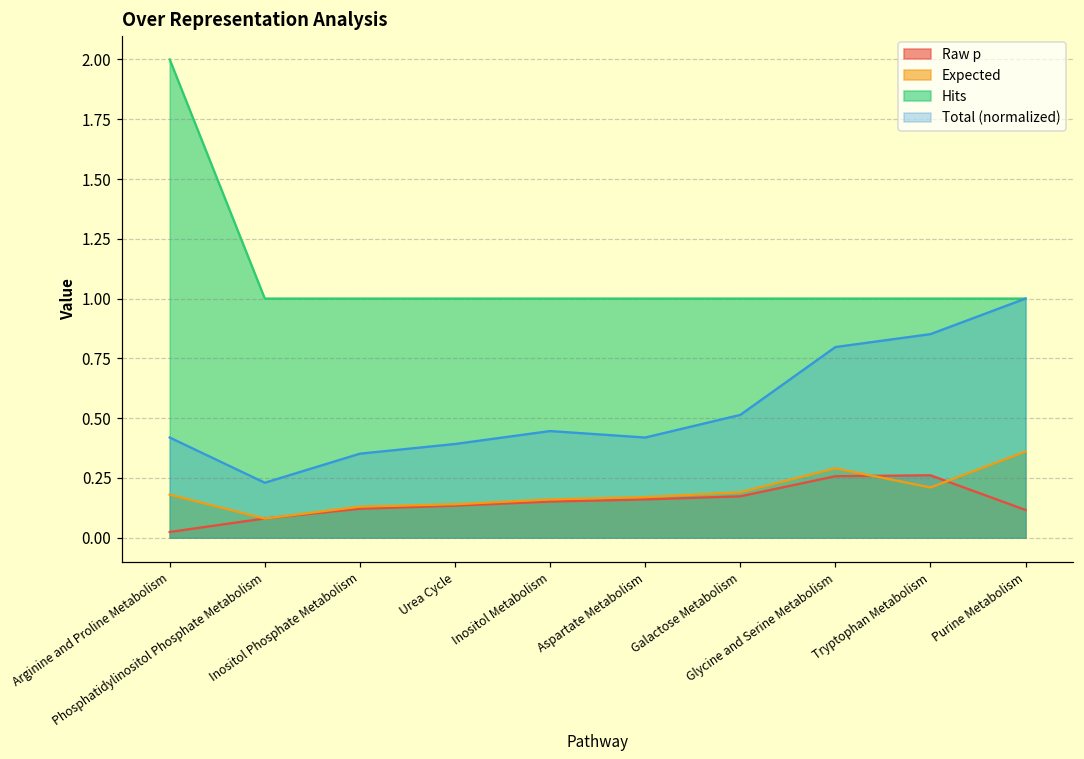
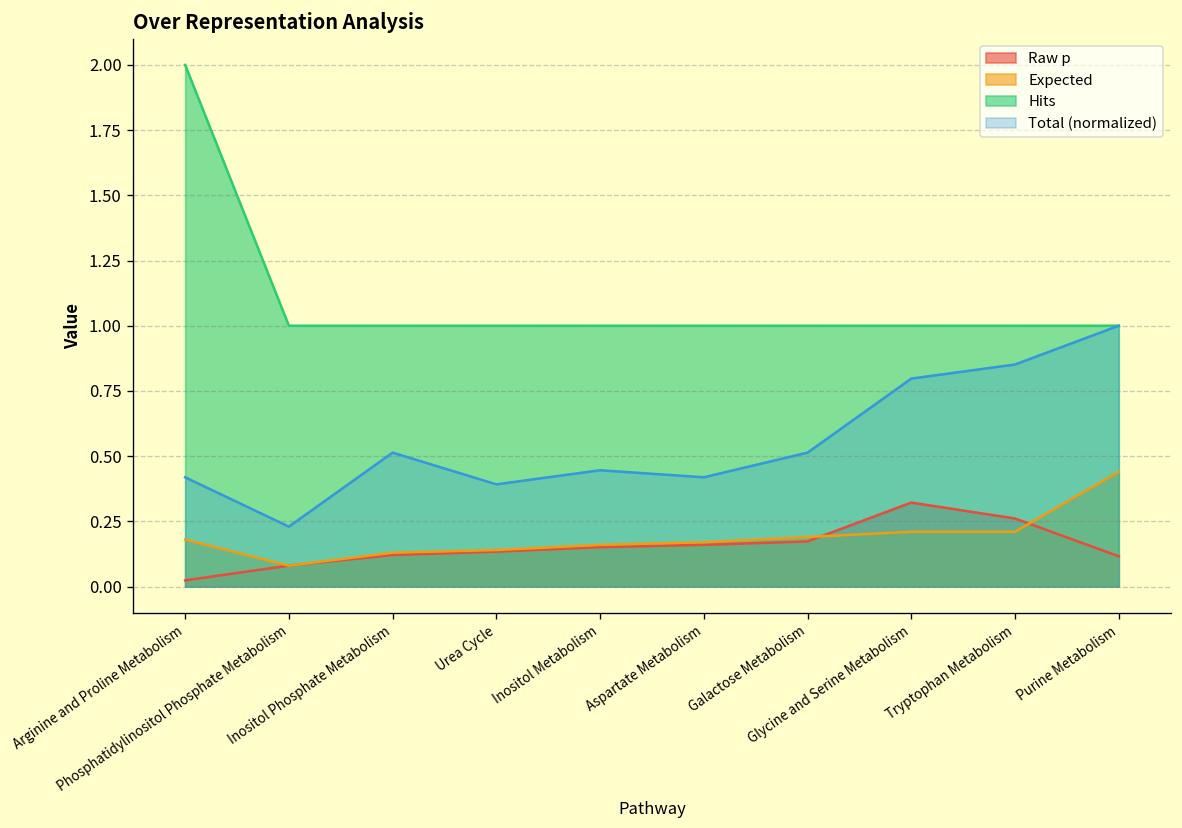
Total (normalized), Inositol Phosphate Metabolism: 0.35 -> 0.51
Raw p, Glycine and Serine Metabolism: 0.26 -> 0.32
Expected, Glycine and Serine Metabolism: 0.29 -> 0.21
Expected, Purine Metabolism: 0.36 -> 0.44
